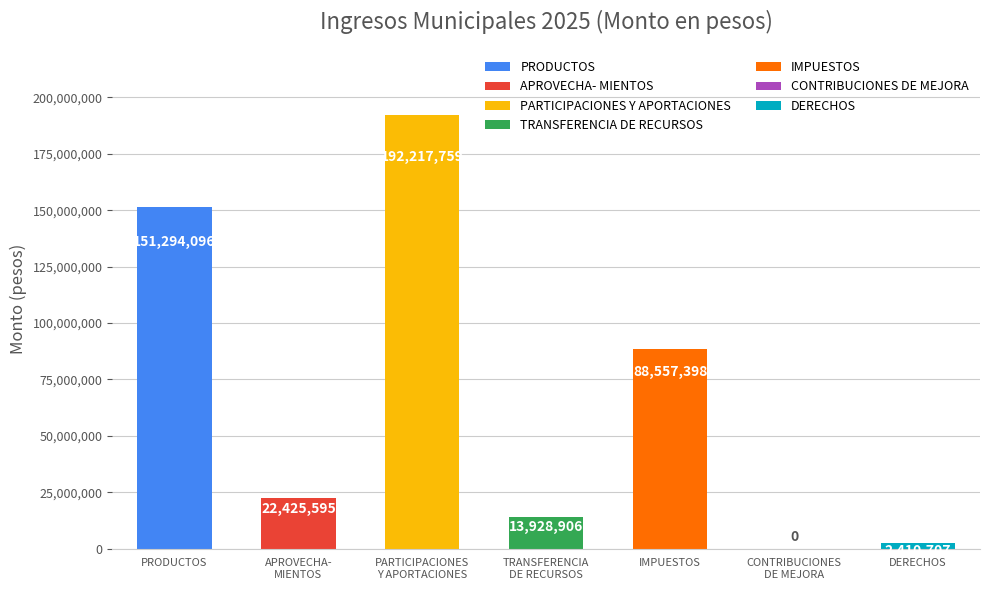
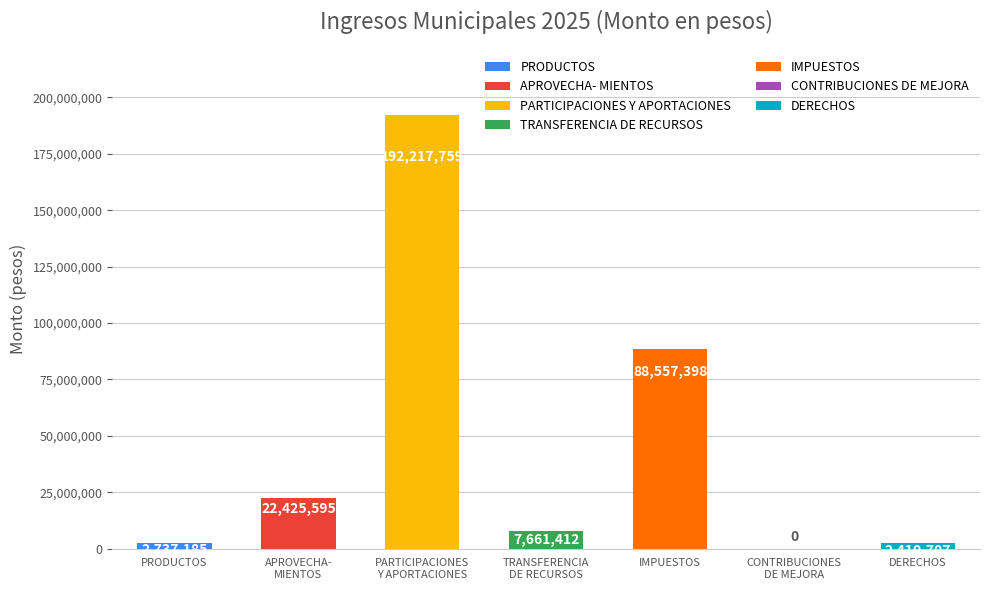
PRODUCTOS: 151,000,000 -> 3,000,000
TRANSFERENCIA DE RECURSOS: 13,928,906 -> 7,661,412
